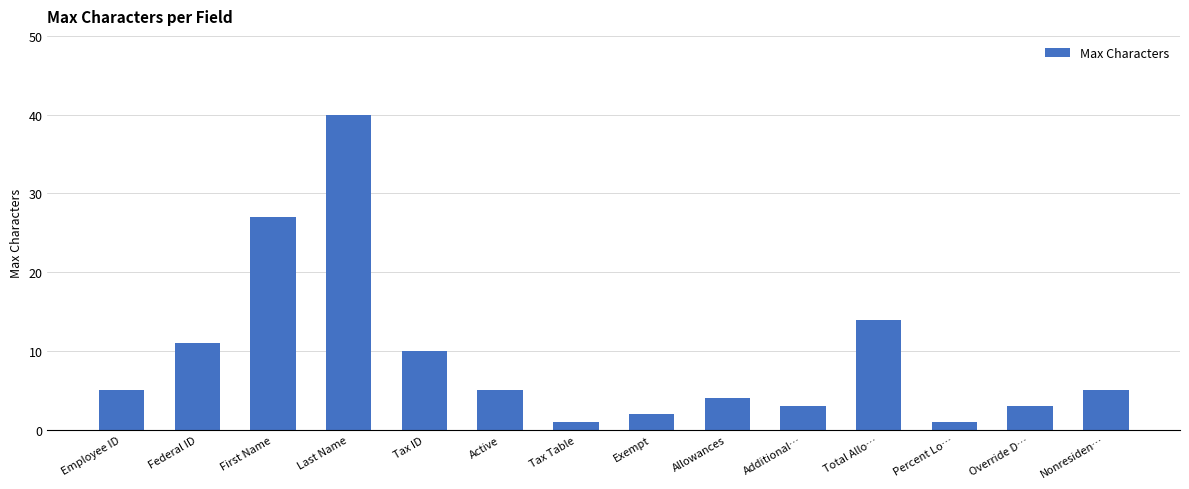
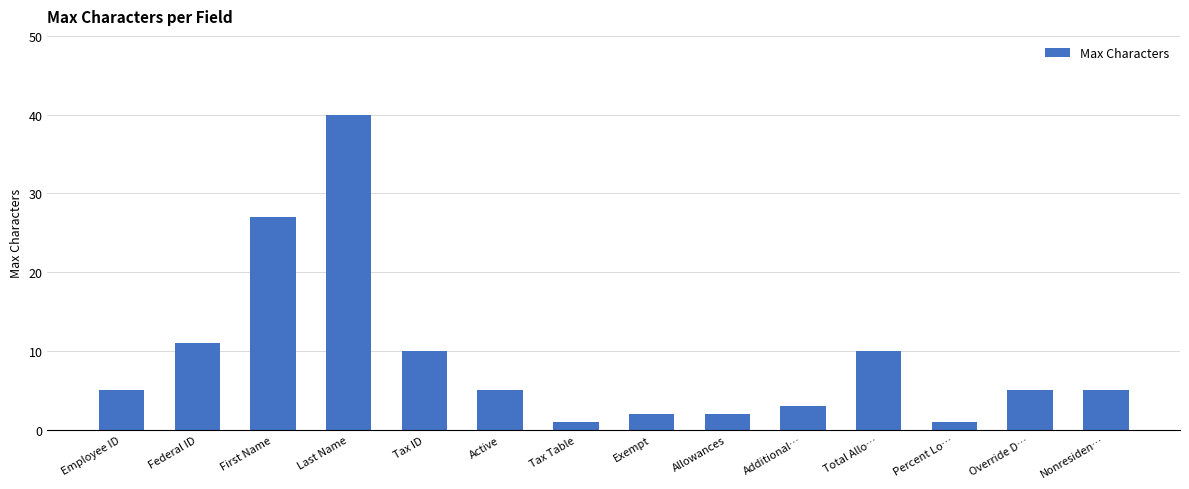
Allowances: 4 -> 2
Total Allo…: 14 -> 10
Override D…: 3 -> 5
